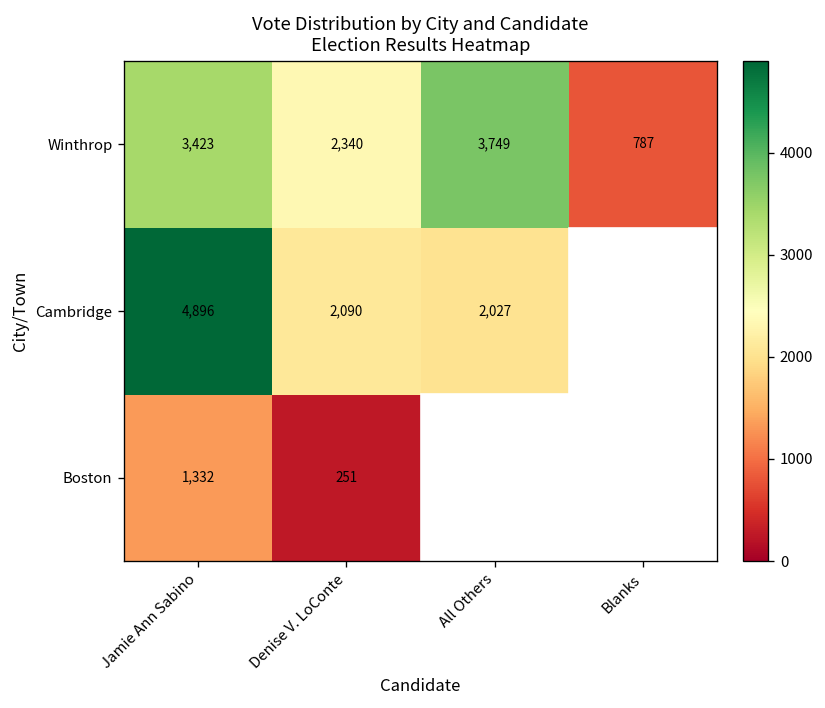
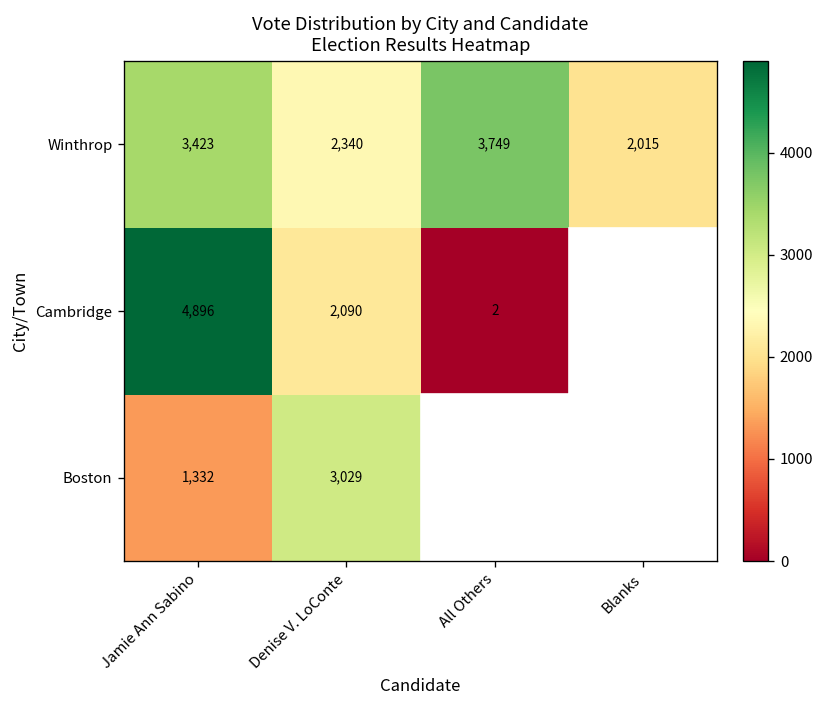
Winthrop, Blanks: 787 -> 2,015
Cambridge, All Others: 2,027 -> 2
Boston, Denise V. LoConte: 251 -> 3,029
